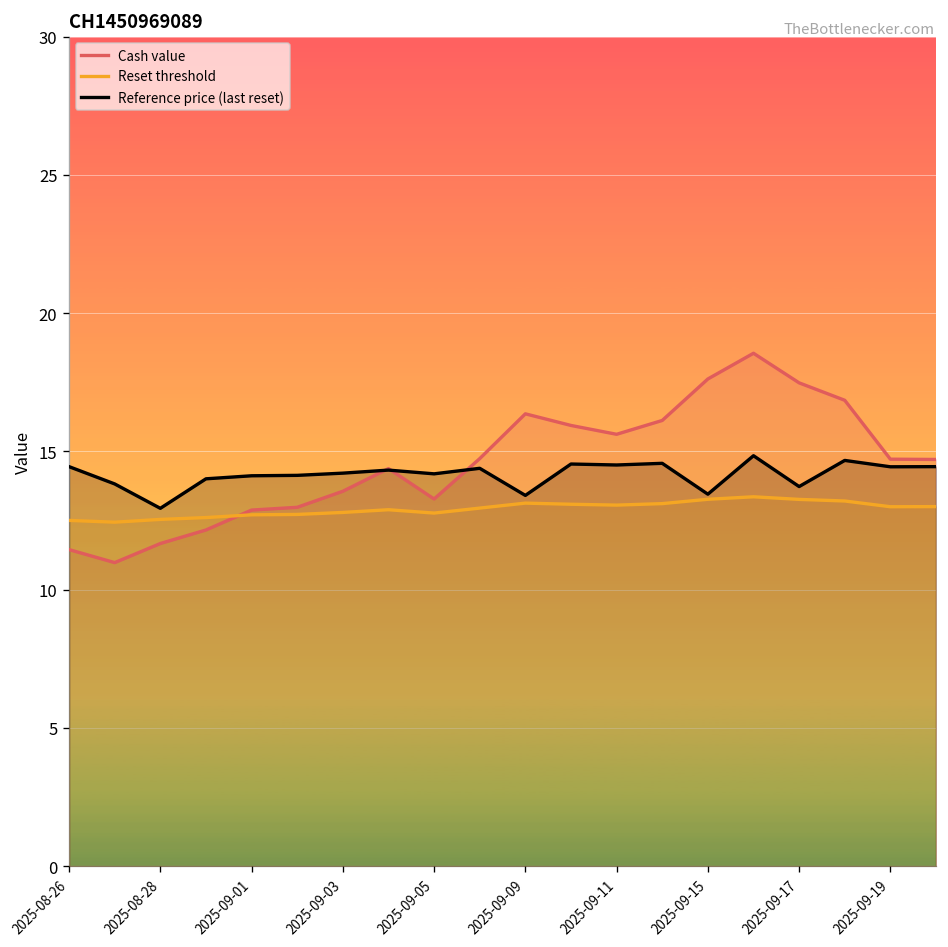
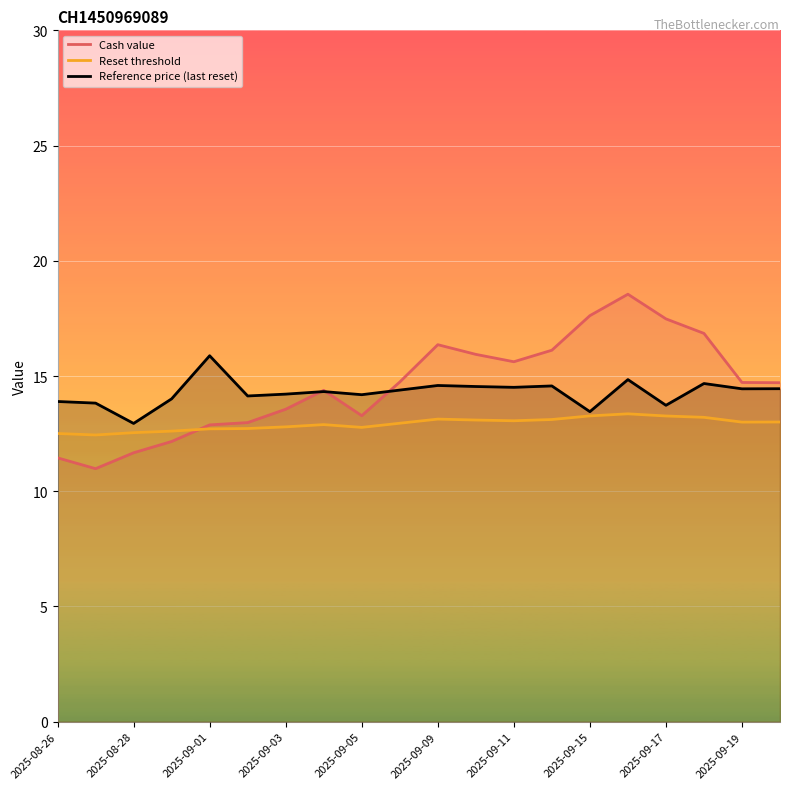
Reference price (last reset), 2025-08-26: 14.5 -> 13.9
Reference price (last reset), 2025-09-01: 14.1 -> 15.9
Reference price (last reset), 2025-09-09: 13.4 -> 14.6
